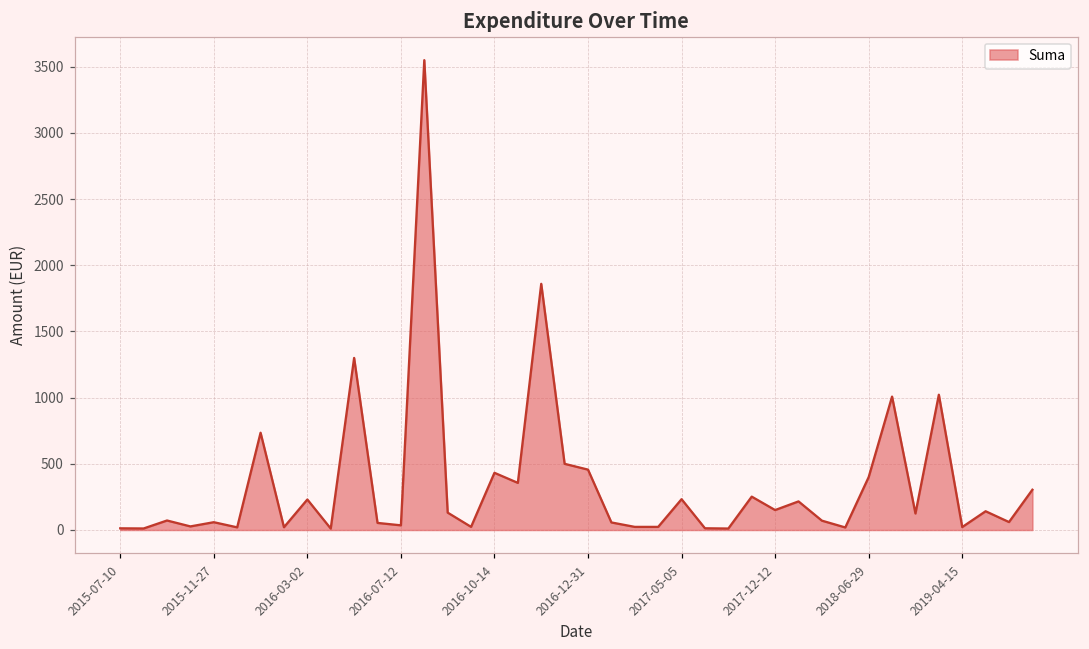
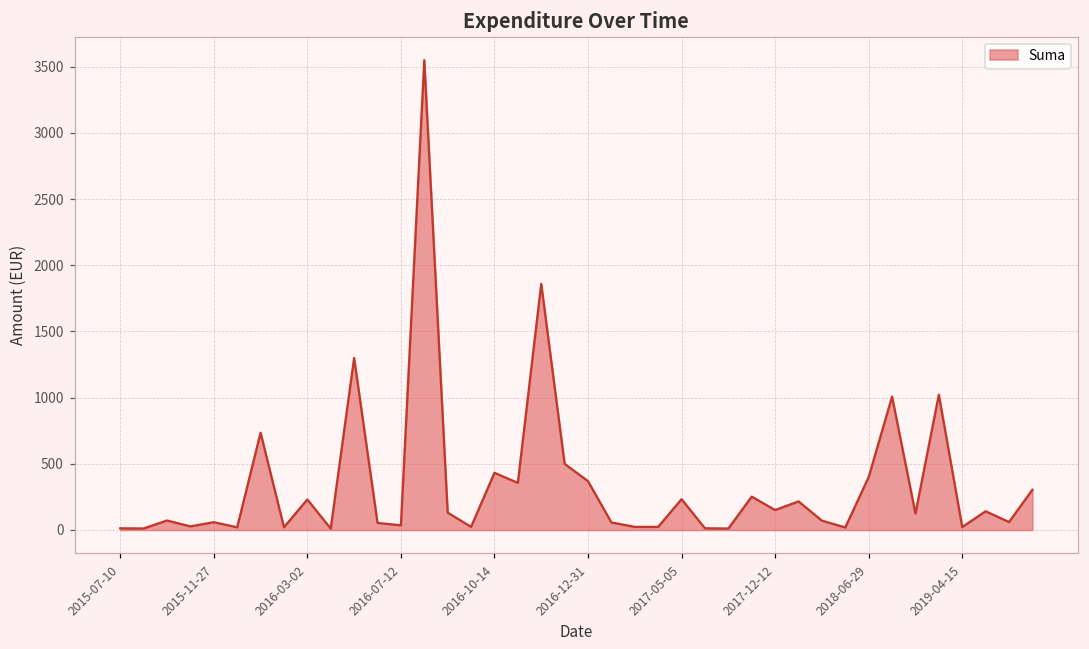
2016-12-31: 460 -> 370
